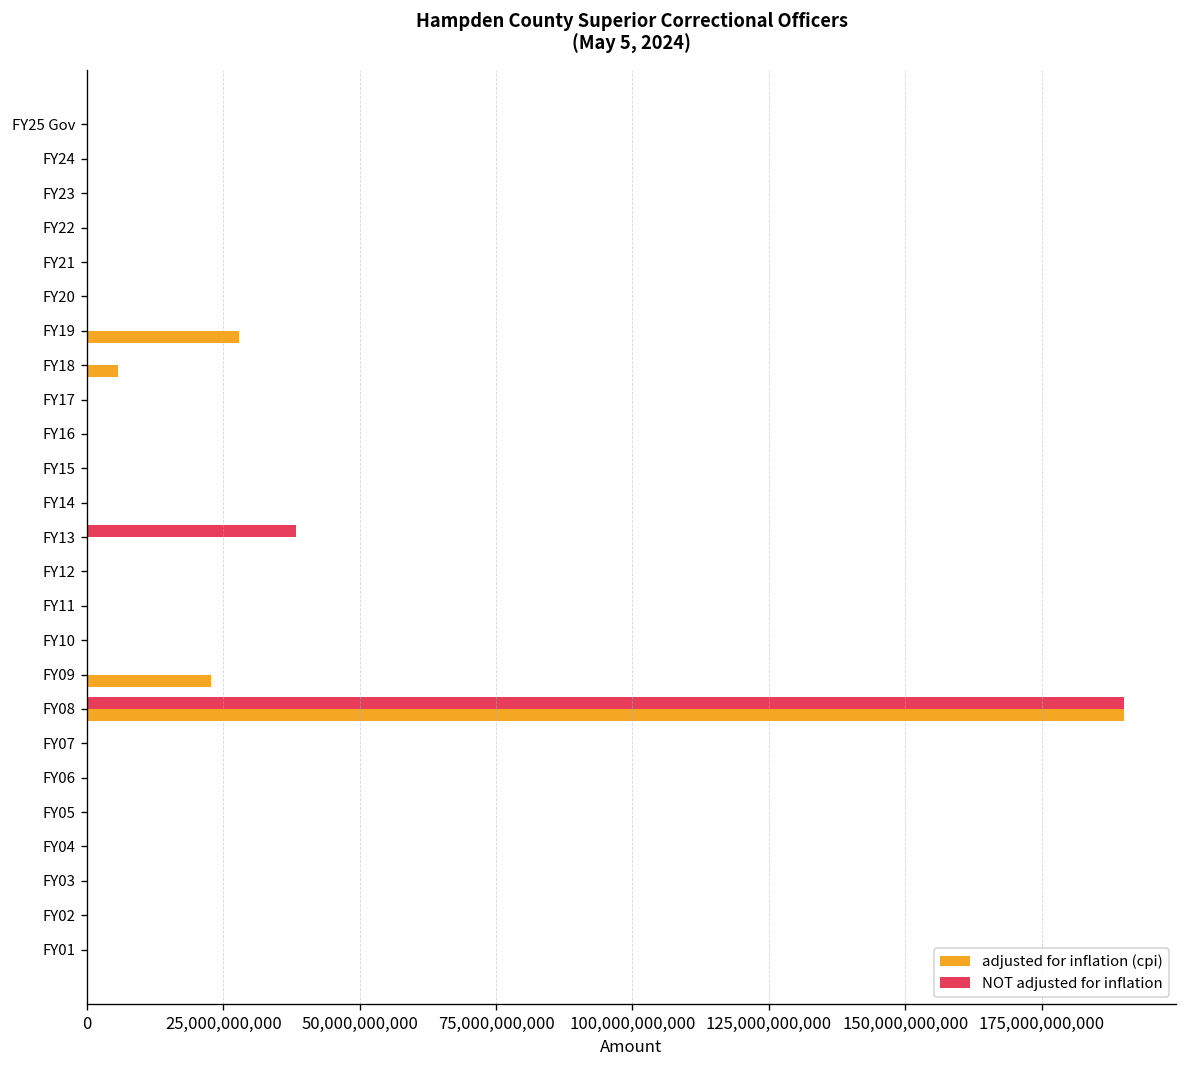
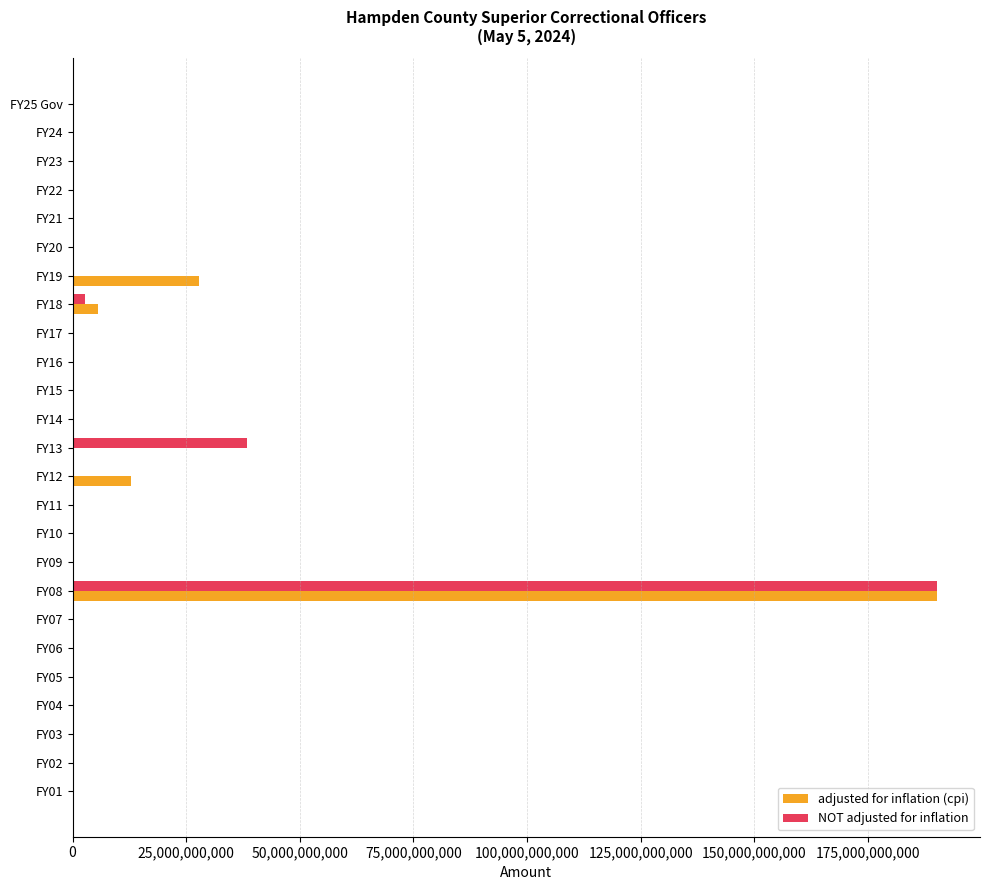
NOT adjusted for inflation, FY18: 0 -> 3,000,000,000
adjusted for inflation (cpi), FY12: 0 -> 13,000,000,000
adjusted for inflation (cpi), FY09: 23,000,000,000 -> 0
